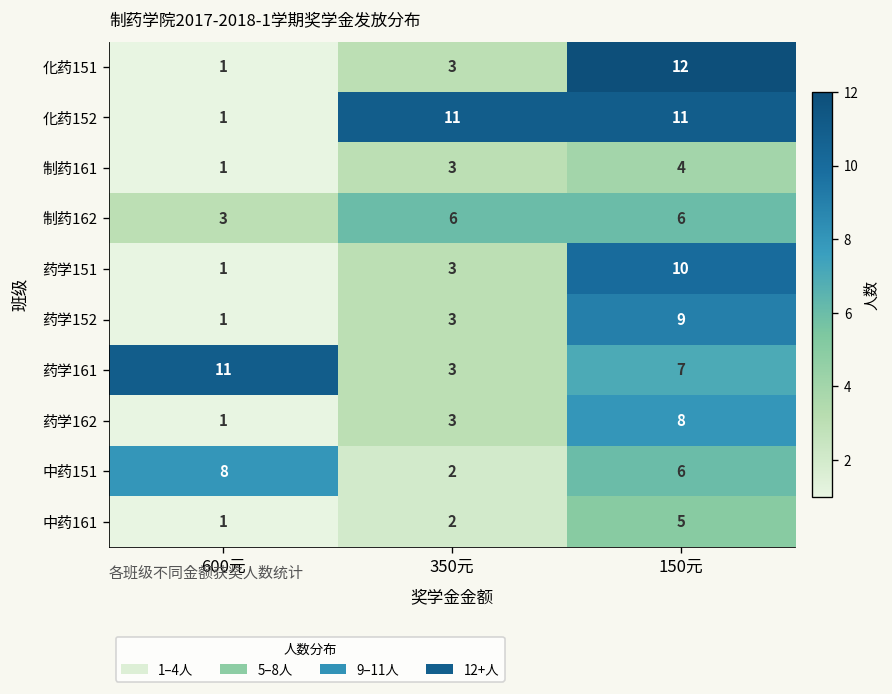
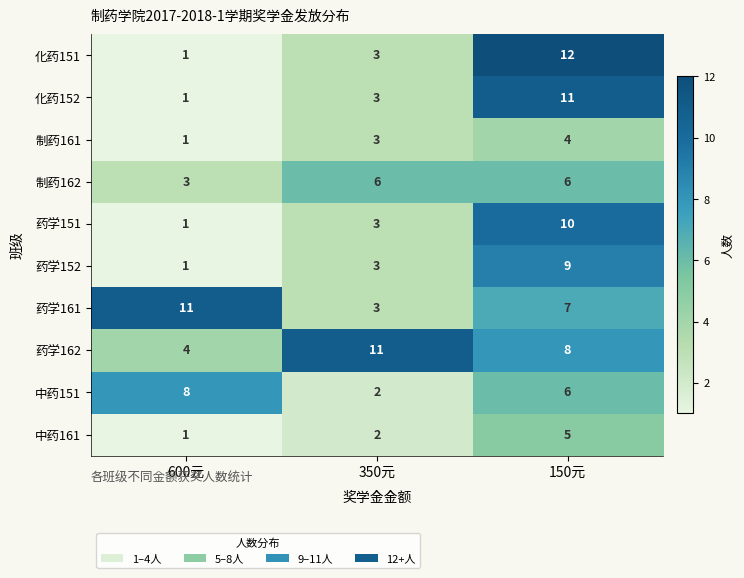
化药152, 350元: 11 -> 3
药学162, 600元: 1 -> 4
药学162, 350元: 3 -> 11
